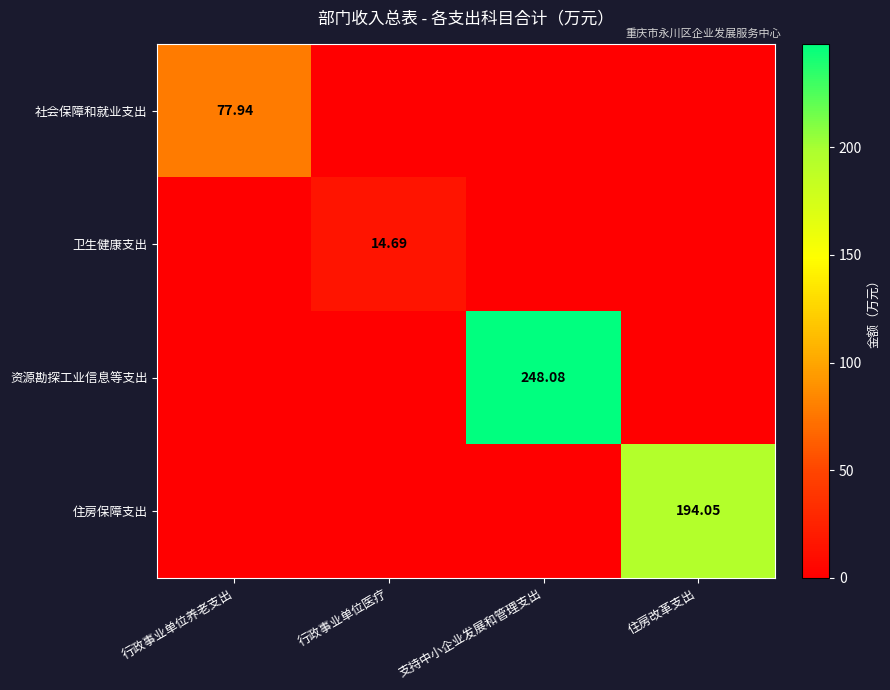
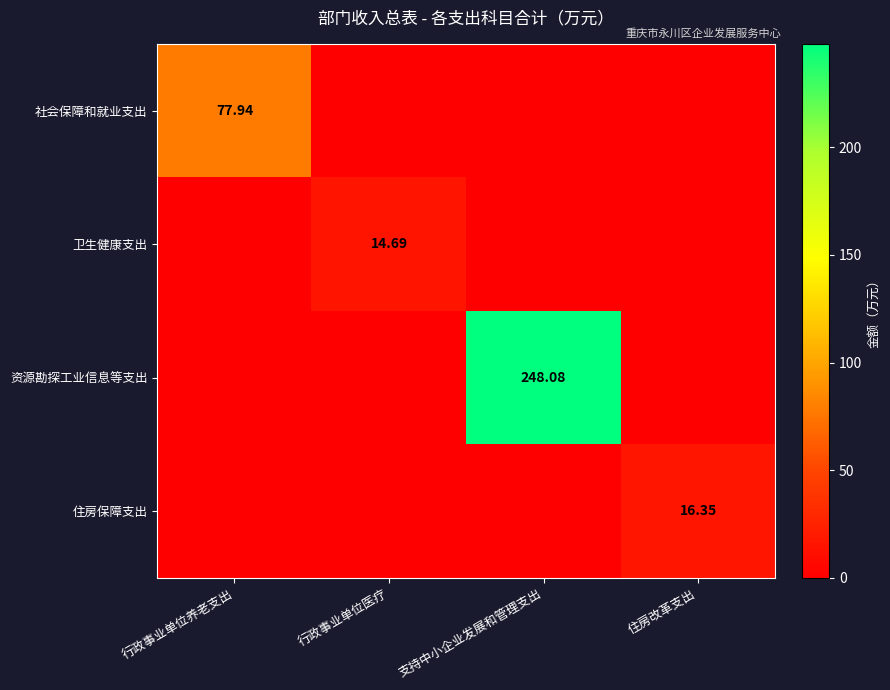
住房保障支出, 住房改革支出: 194.05 -> 16.35
